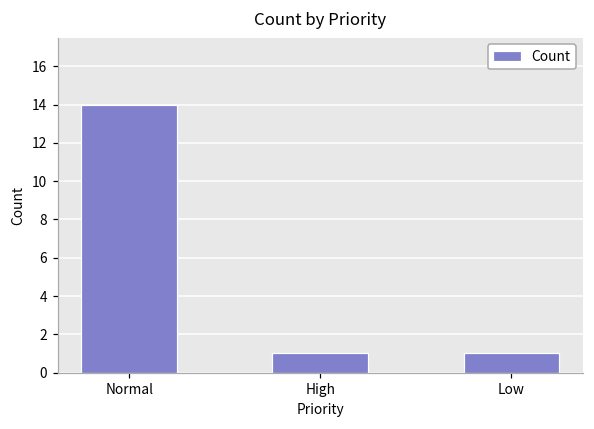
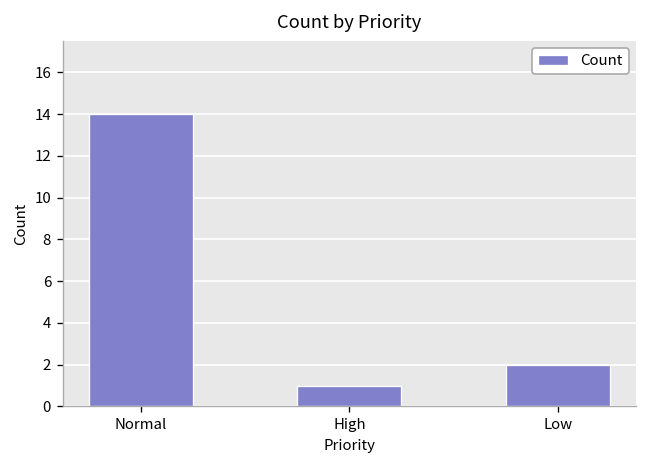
Low: 1 -> 2
